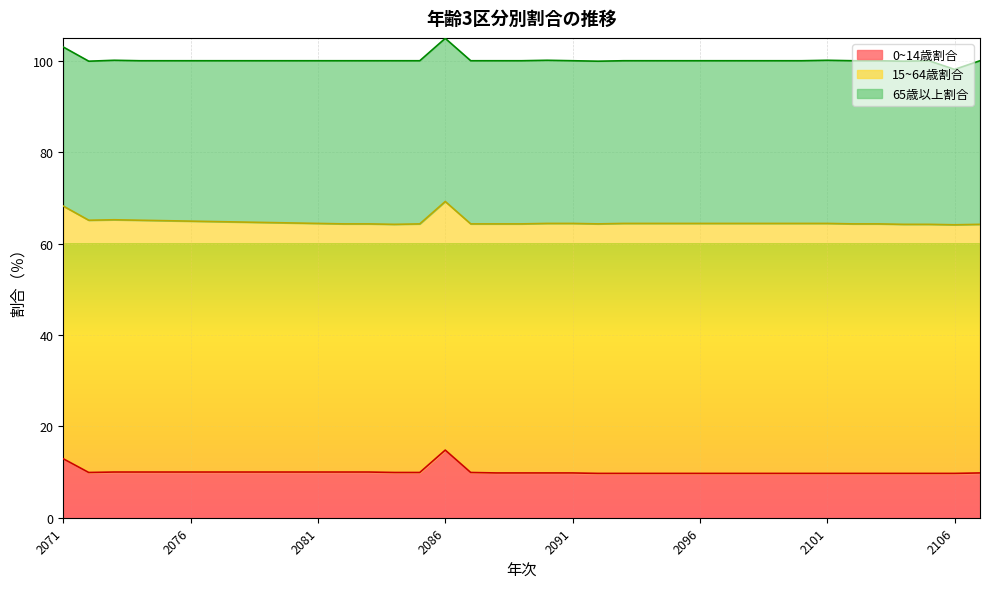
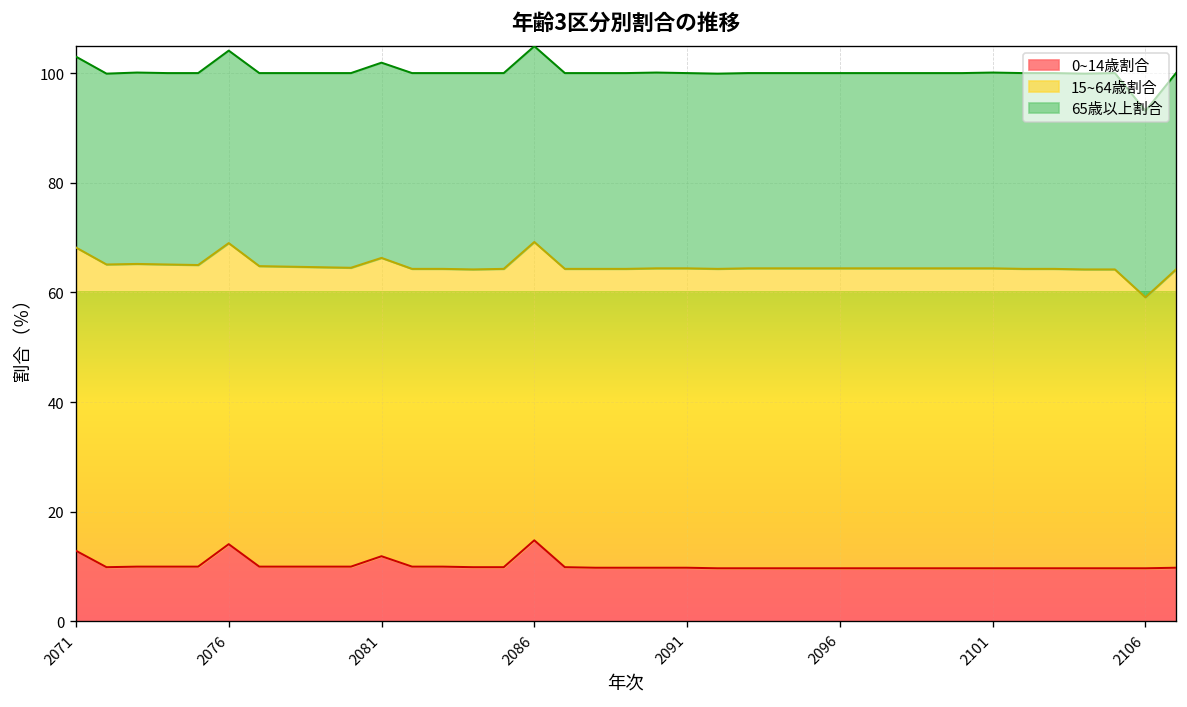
0~14歳割合, 2076: 10 -> 14
0~14歳割合, 2081: 10 -> 12
15~64歳割合, 2106: 54 -> 49
